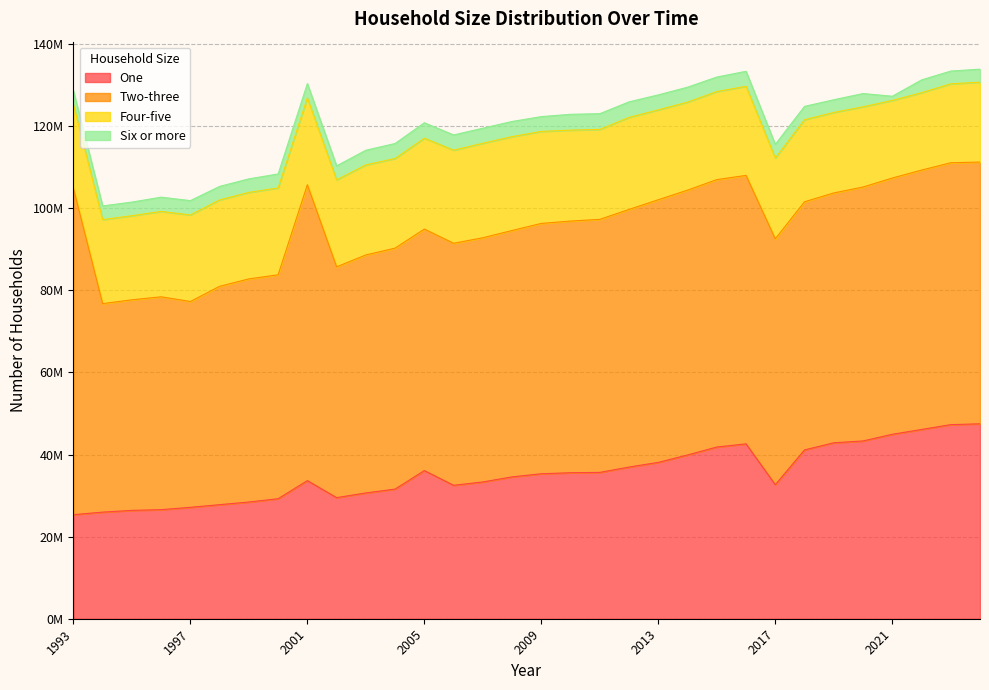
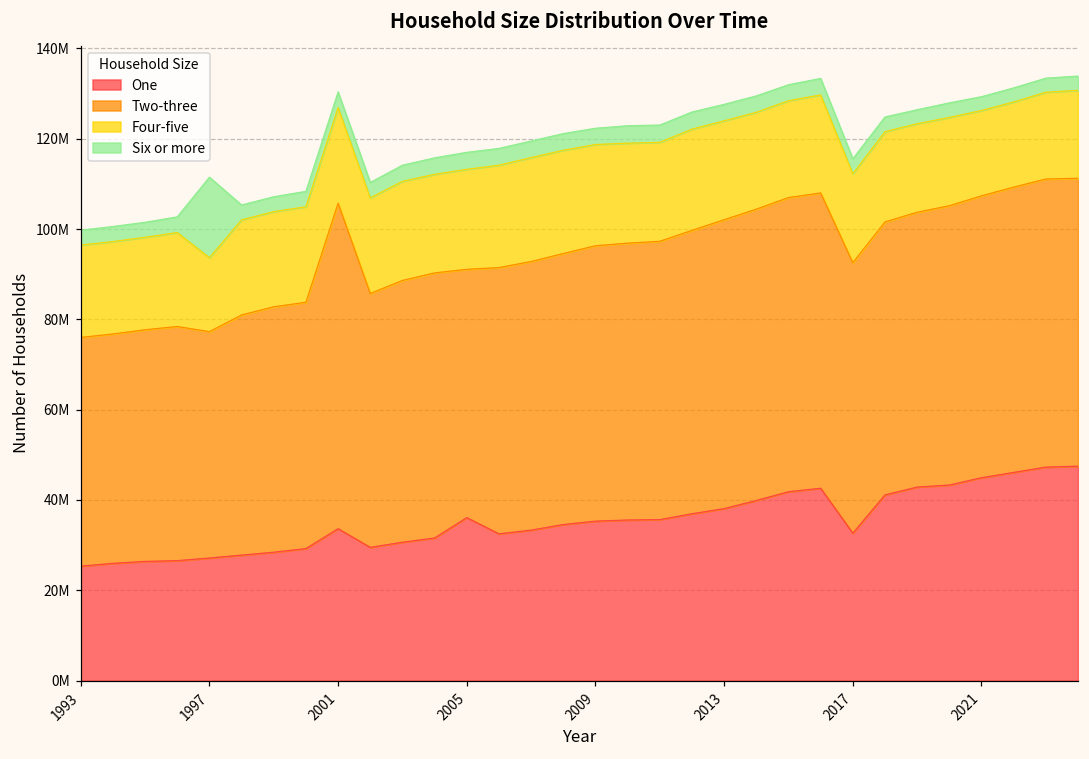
Two-three, 1993: 80000000 -> 51000000
Four-five, 1997: 21000000 -> 16000000
Six or more, 1997: 3000000 -> 18000000
Two-three, 2005: 59000000 -> 55000000
Six or more, 2021: 1000000 -> 3000000
